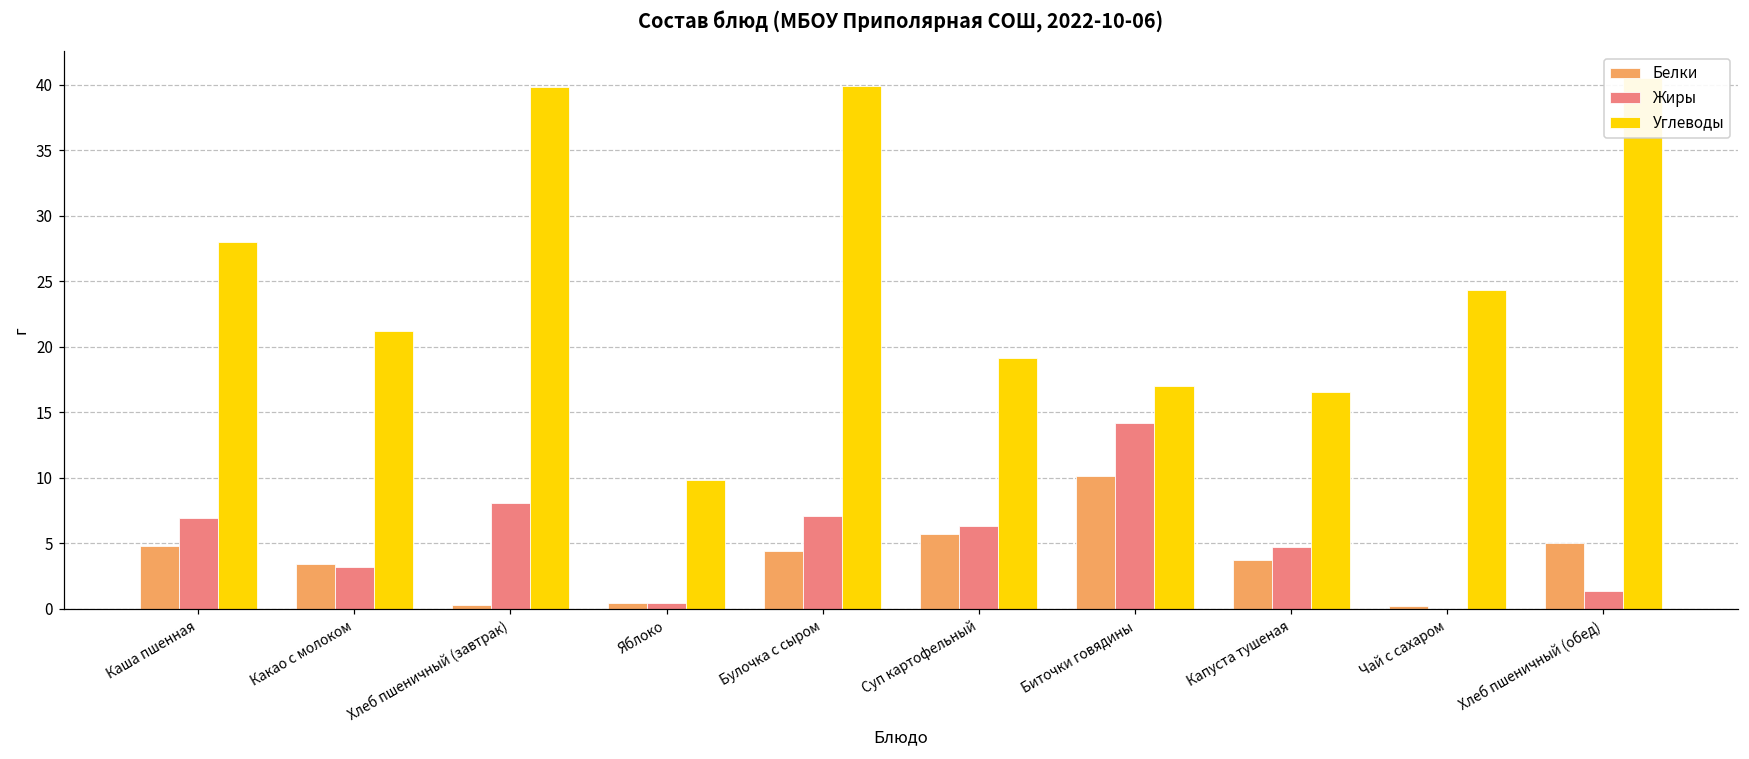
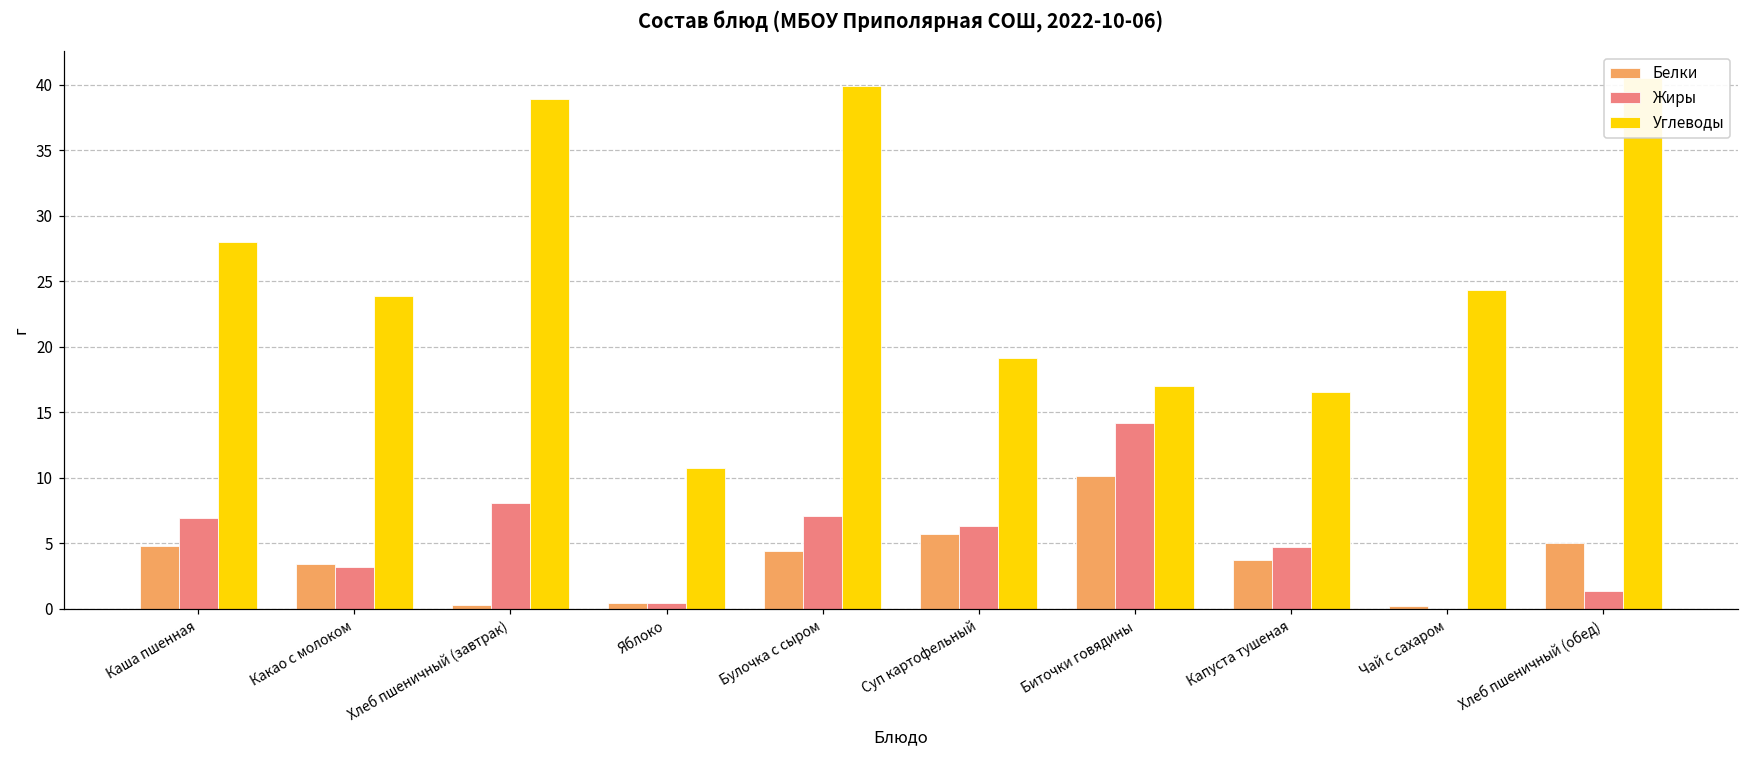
Углеводы, Какао с молоком: 21.2 -> 23.9
Углеводы, Хлеб пшеничный (завтрак): 39.8 -> 38.9
Углеводы, Яблоко: 9.8 -> 10.7
